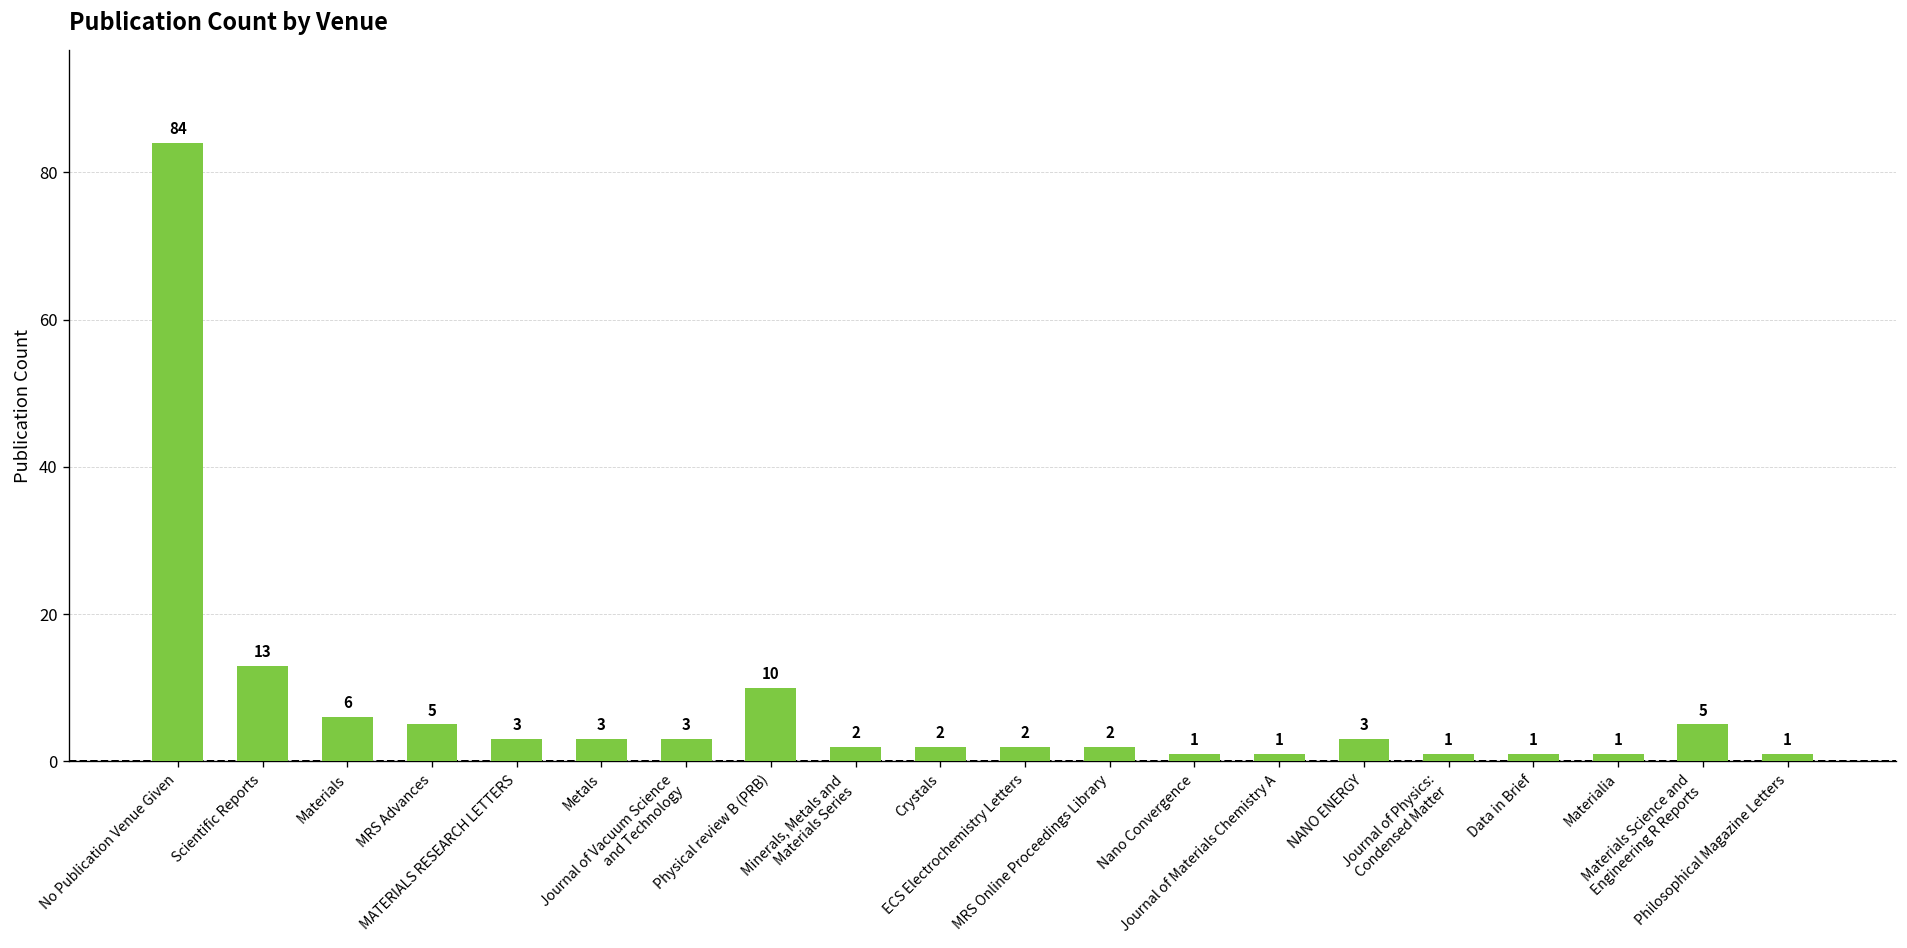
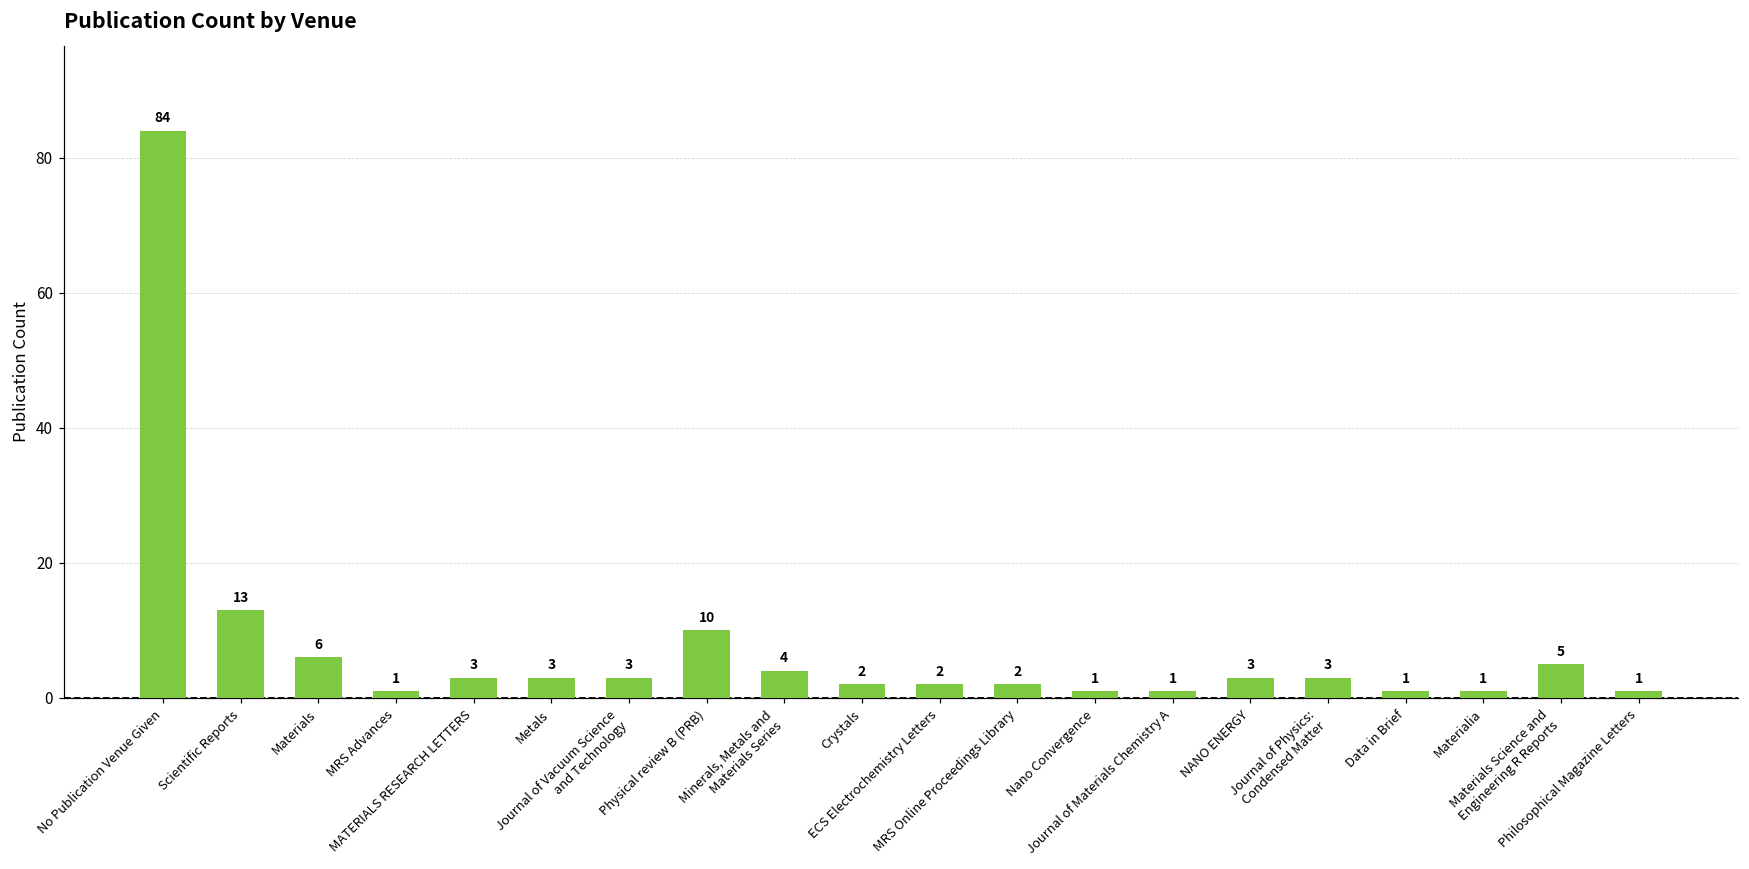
MRS Advances: 5 -> 1
Minerals, Metals and Materials Series: 2 -> 4
Journal of Physics: Condensed Matter: 1 -> 3
